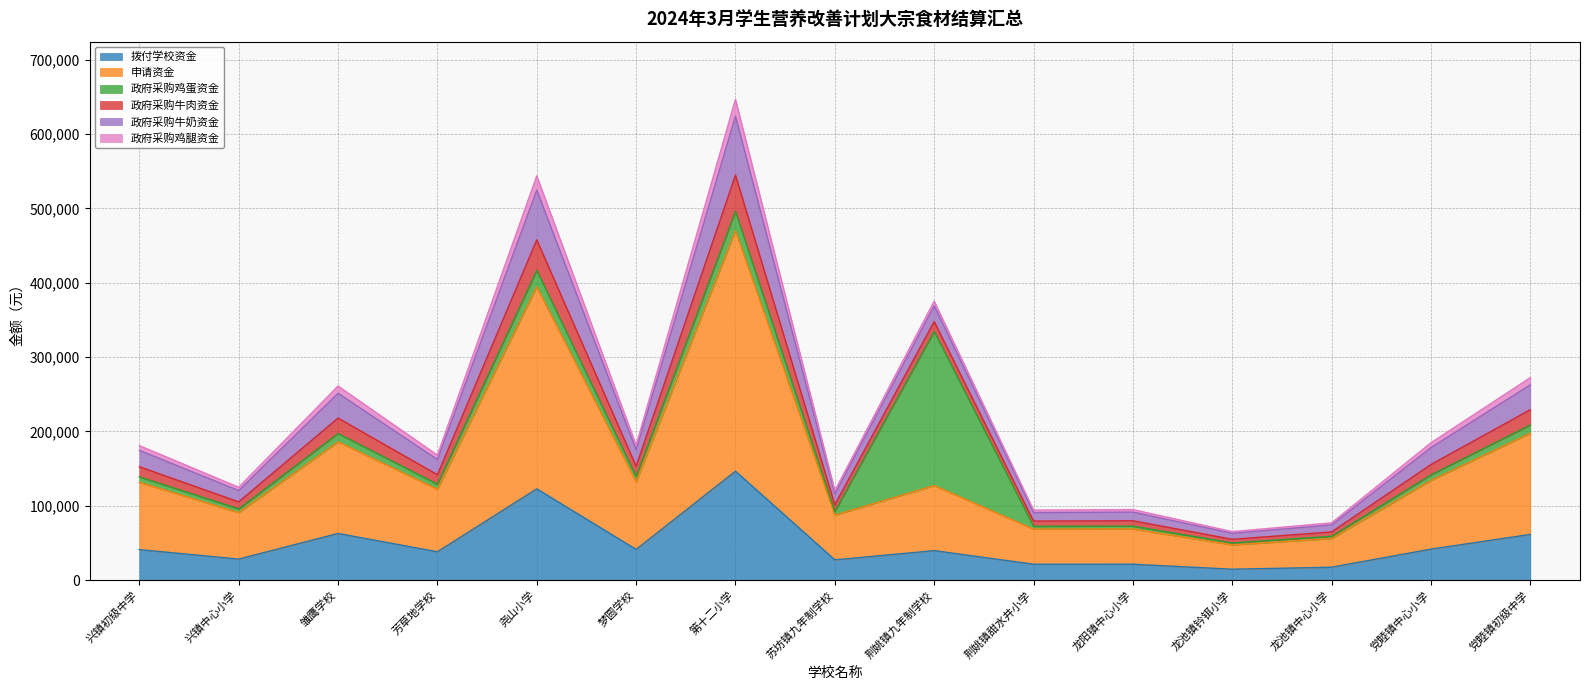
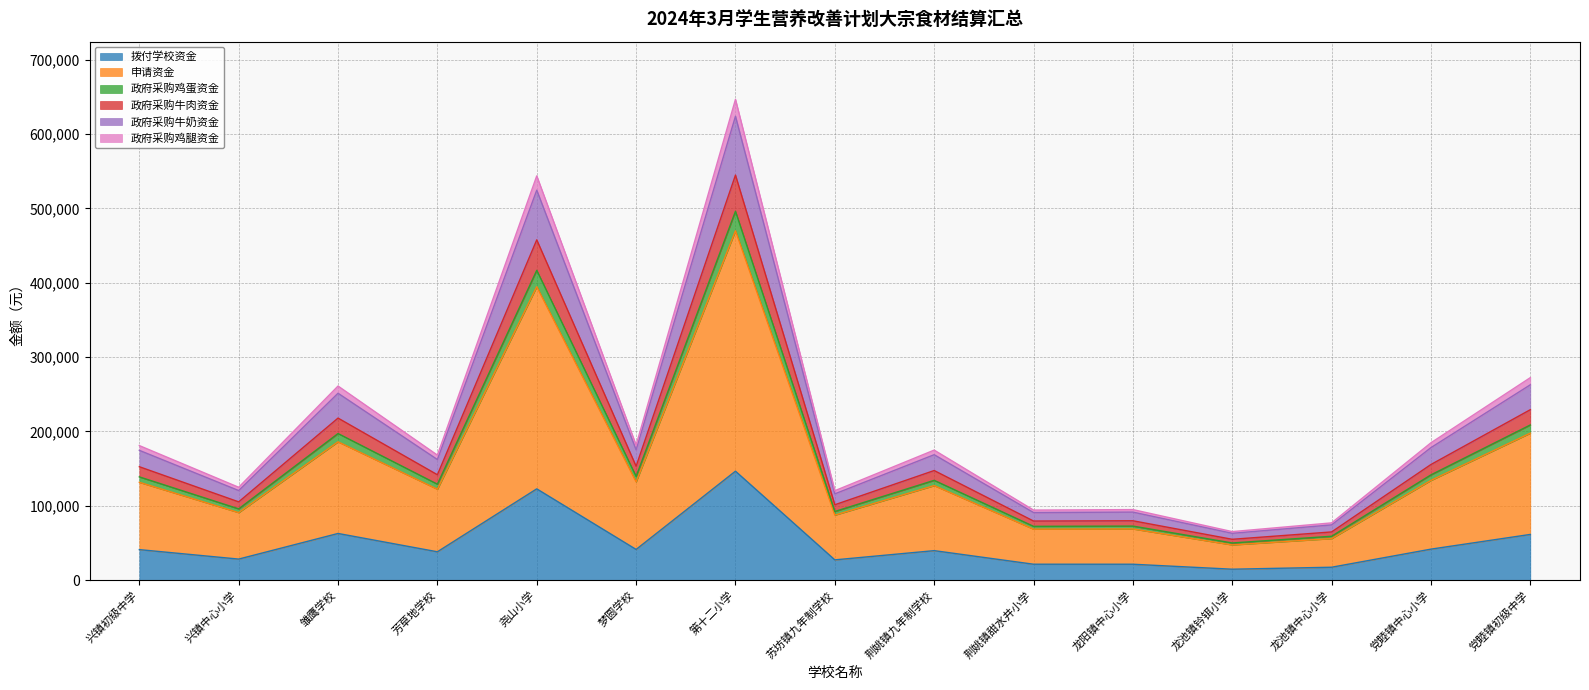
政府采购鸡蛋资金, 荆姚镇九年制学校: 210,000 -> 10,000
